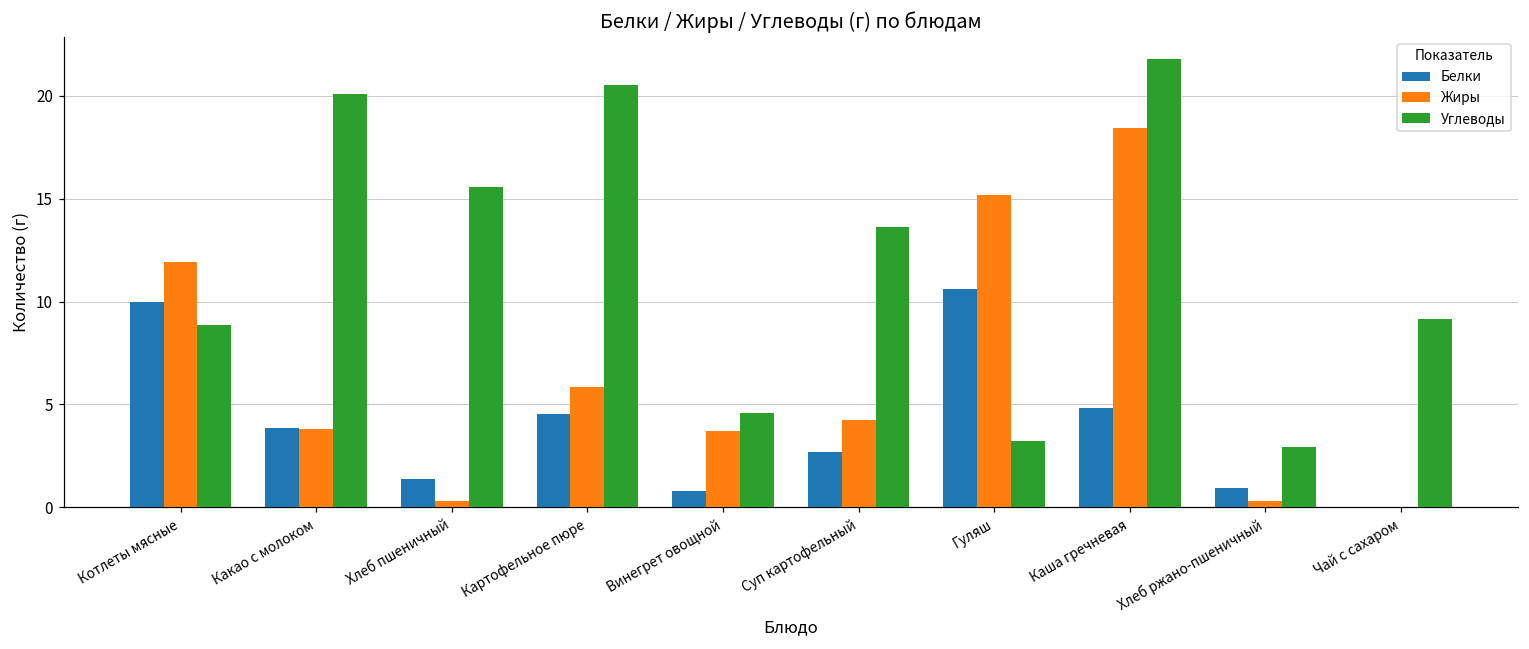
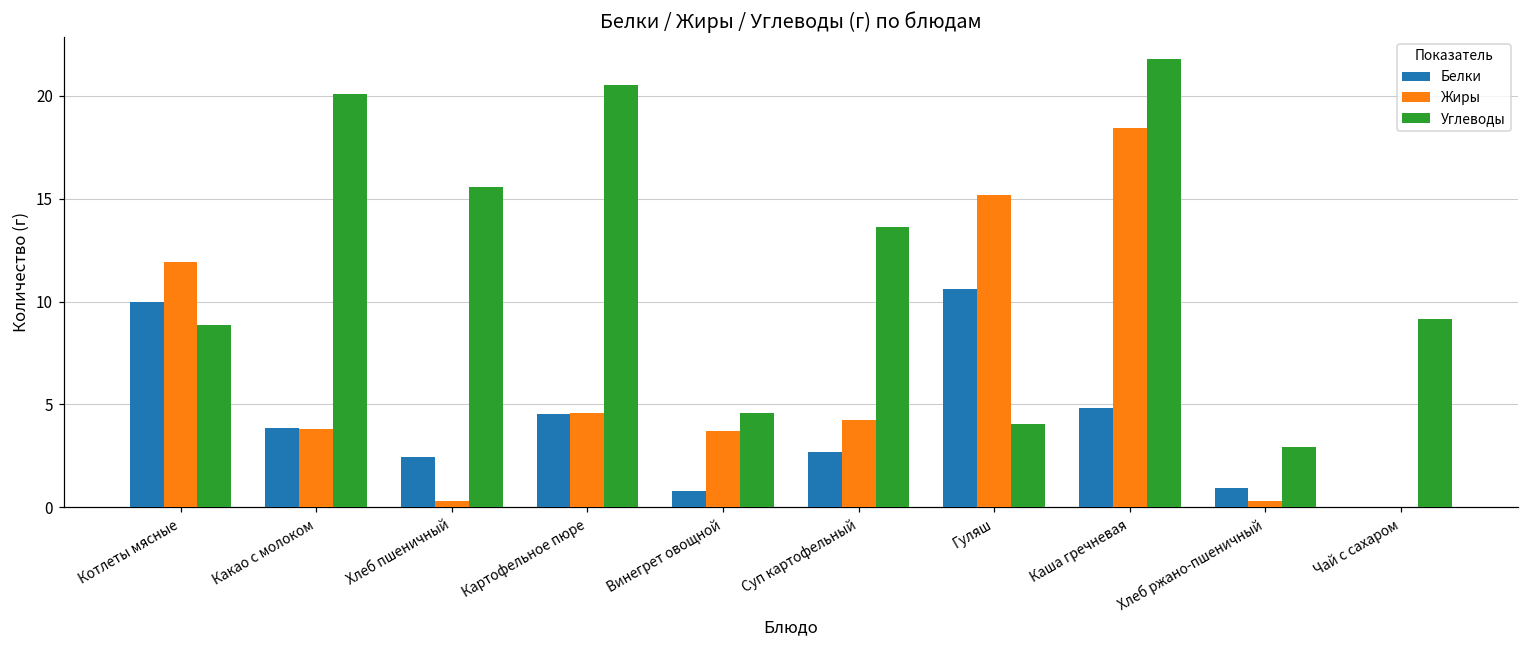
Белки, Хлеб пшеничный: 1.4 -> 2.4
Жиры, Картофельное пюре: 5.9 -> 4.6
Углеводы, Гуляш: 3.2 -> 4.1
